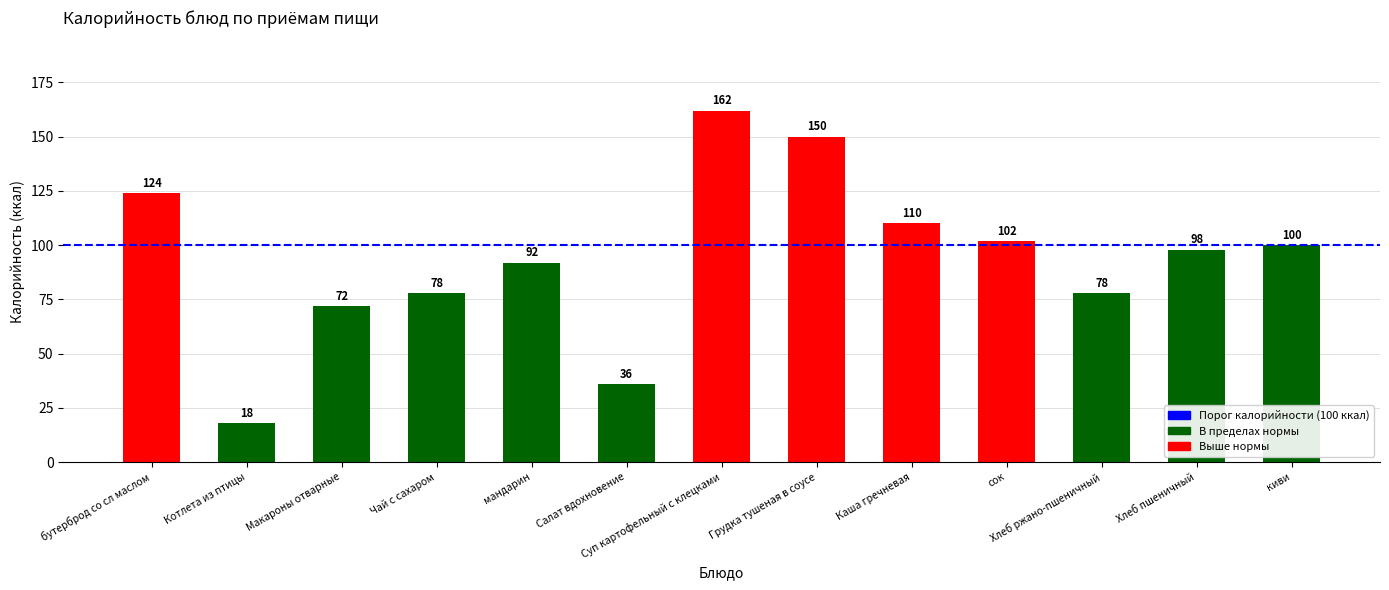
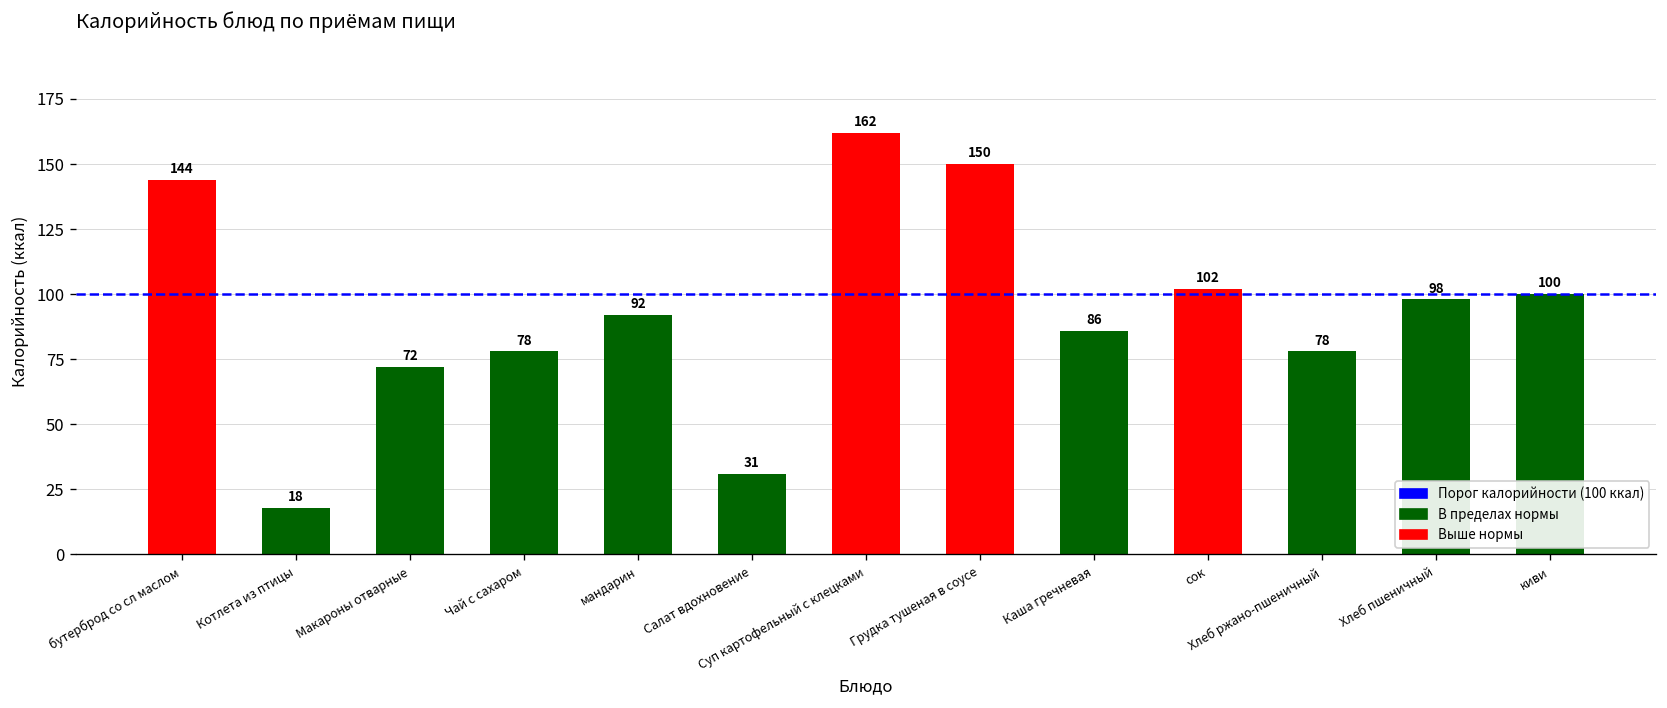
бутерброд со сл маслом: 124 -> 144
Салат вдохновение: 36 -> 31
Каша гречневая: 110 -> 86
